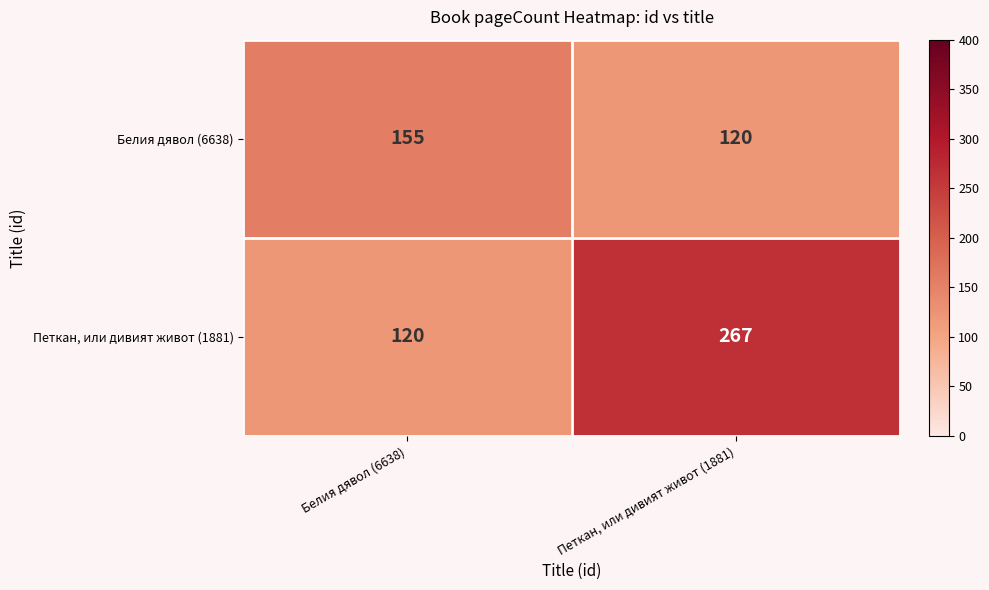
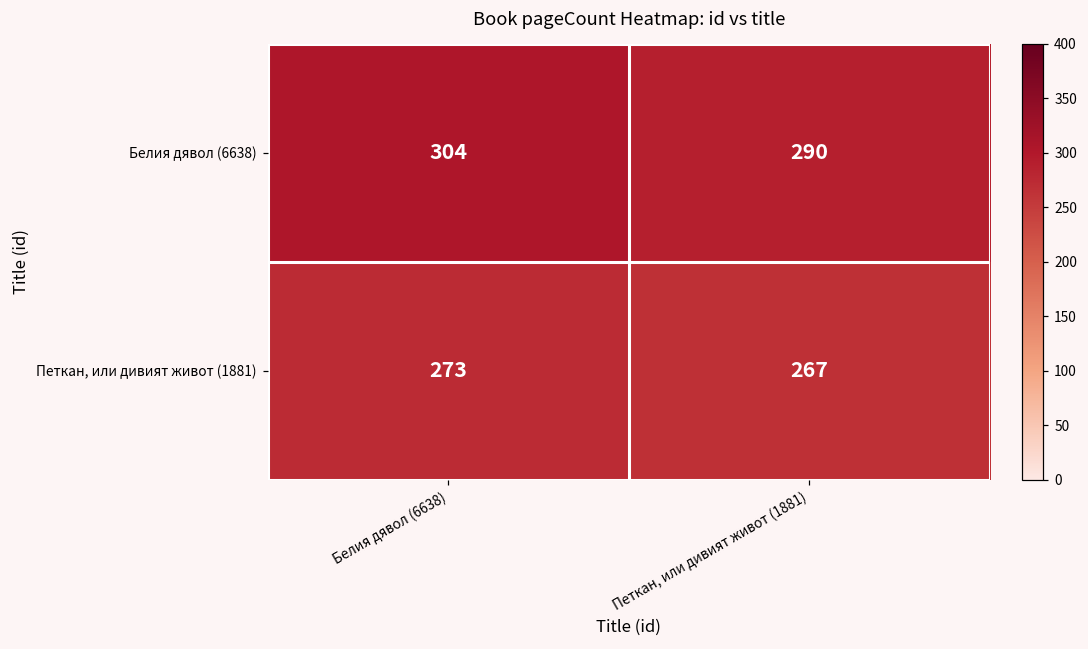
Белия дявол (6638), Белия дявол (6638): 155 -> 304
Белия дявол (6638), Петкан, или дивият живот (1881): 120 -> 290
Петкан, или дивият живот (1881), Белия дявол (6638): 120 -> 273
